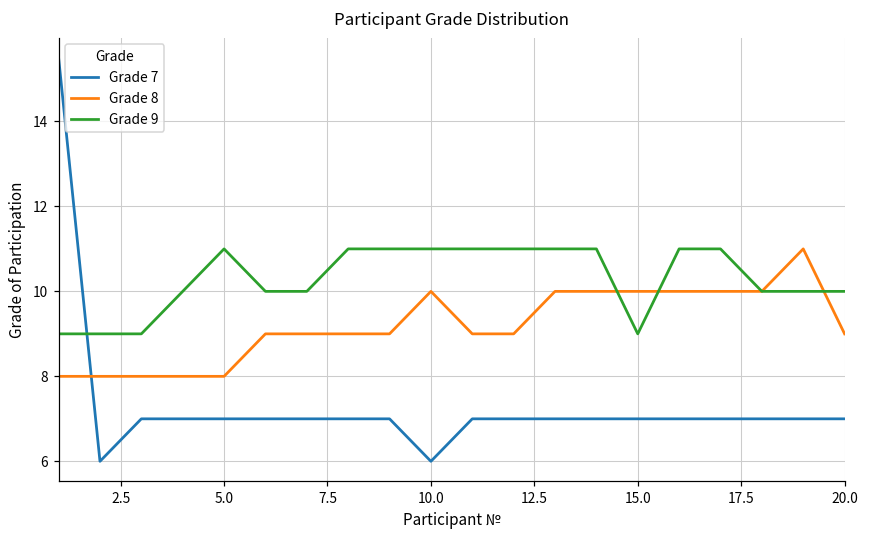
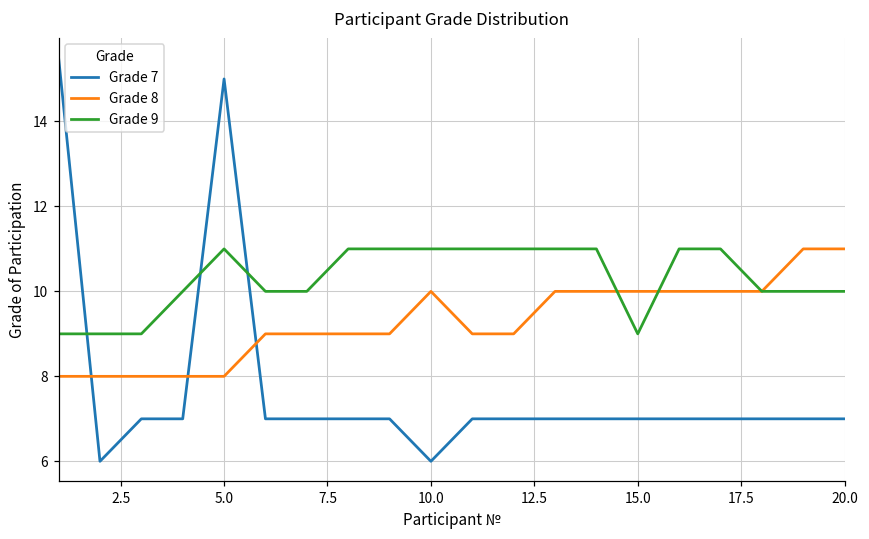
Grade 7, 5.0: 7 -> 15
Grade 8, 20.0: 9 -> 11
